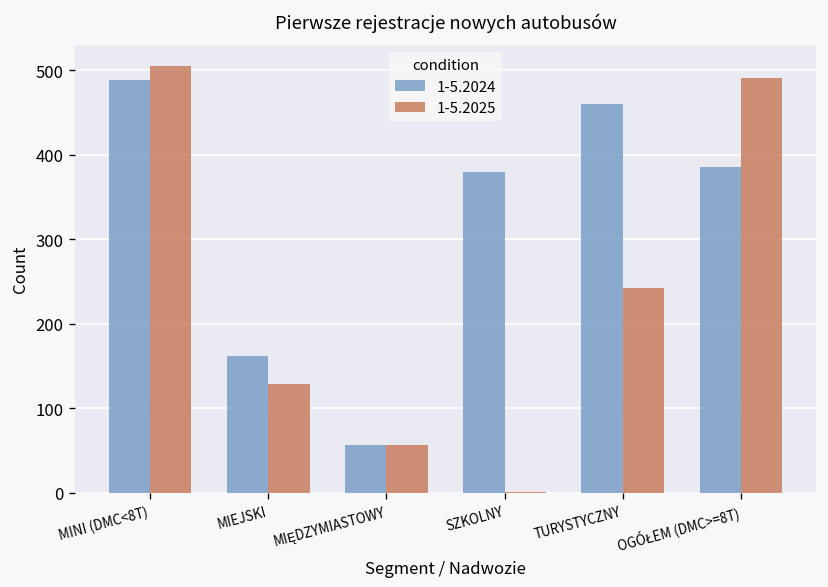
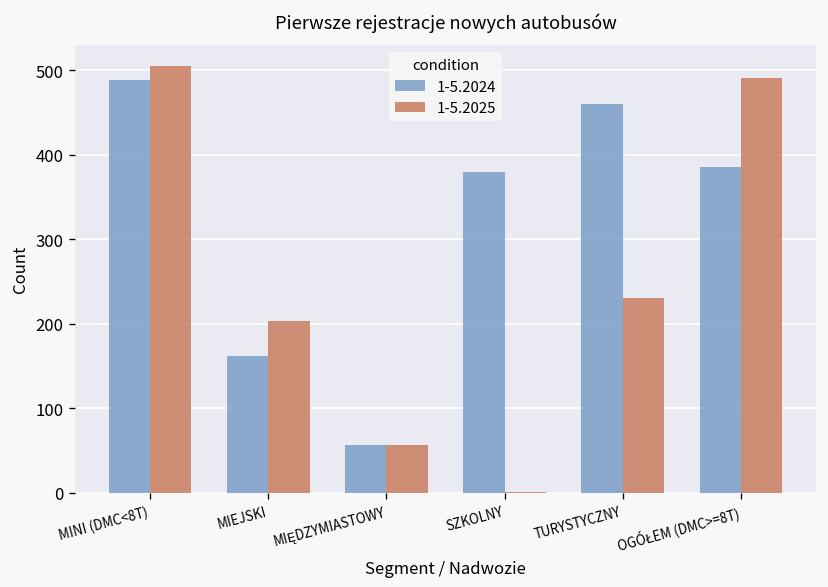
1-5.2025, MIEJSKI: 130 -> 200
1-5.2025, TURYSTYCZNY: 240 -> 230
